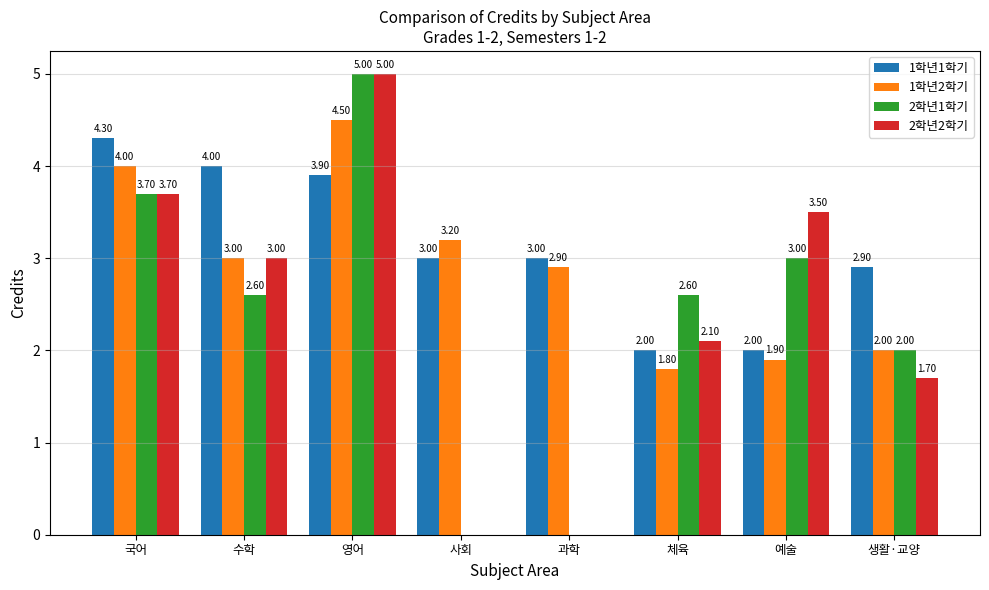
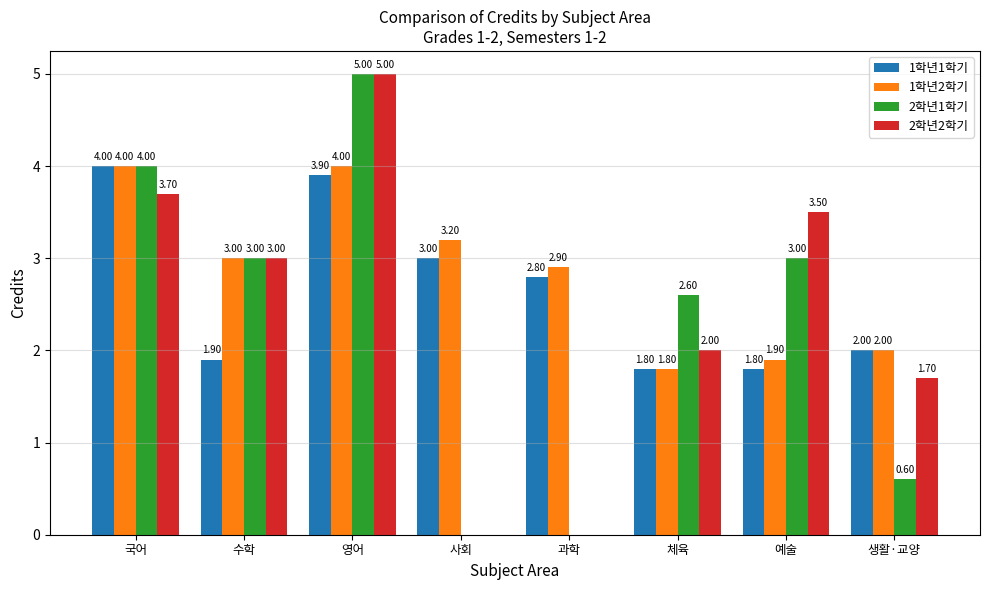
1학년1학기, 국어: 4.30 -> 4.00
2학년1학기, 국어: 3.70 -> 4.00
1학년1학기, 수학: 4.00 -> 1.90
2학년1학기, 수학: 2.60 -> 3.00
1학년2학기, 영어: 4.50 -> 4.00
1학년1학기, 과학: 3.00 -> 2.80
1학년1학기, 체육: 2.00 -> 1.80
2학년2학기, 체육: 2.10 -> 2.00
1학년1학기, 예술: 2.00 -> 1.80
1학년1학기, 생활·교양: 2.90 -> 2.00
2학년1학기, 생활·교양: 2.00 -> 0.60
